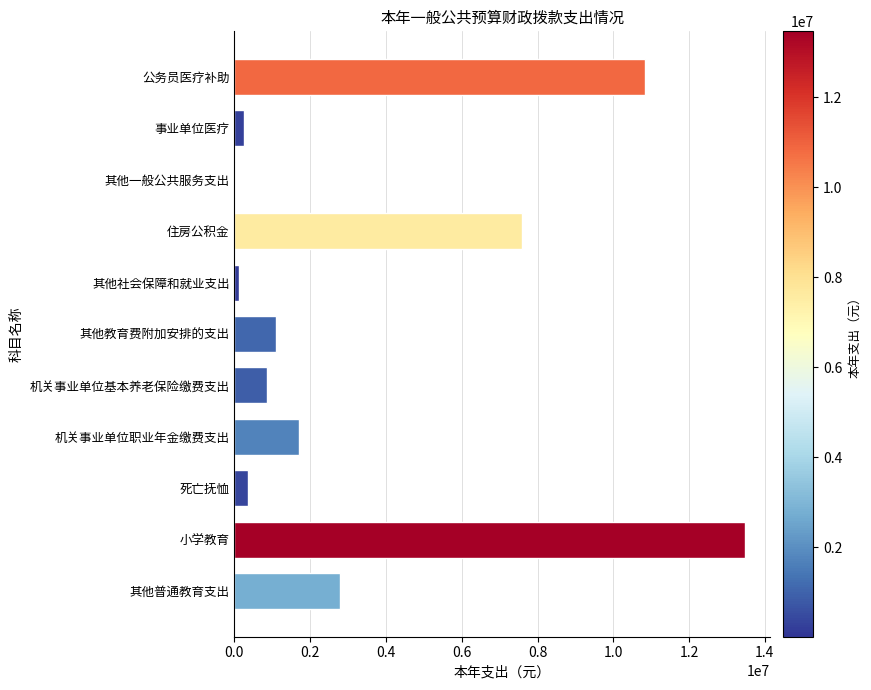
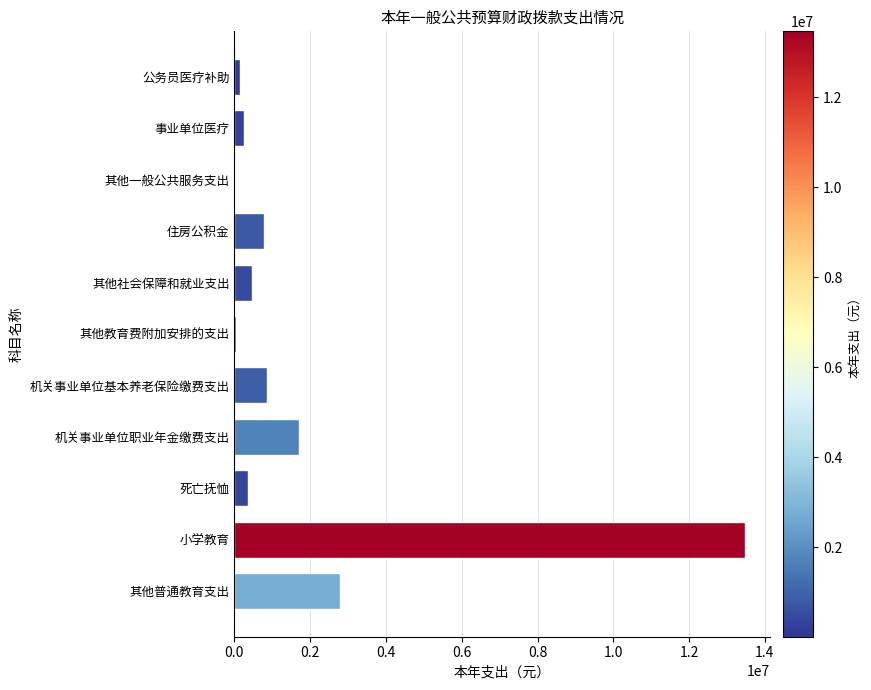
公务员医疗补助: 10800000 -> 200000
住房公积金: 7600000 -> 800000
其他社会保障和就业支出: 100000 -> 500000
其他教育费附加安排的支出: 1100000 -> 100000
